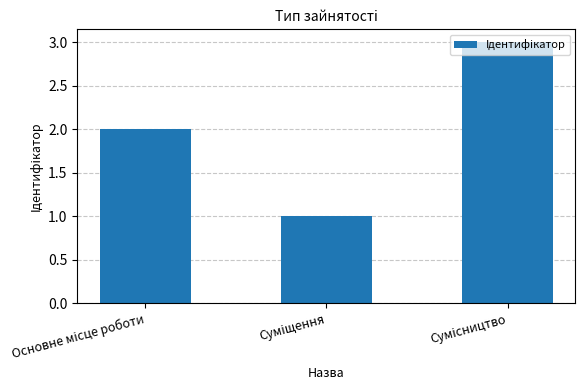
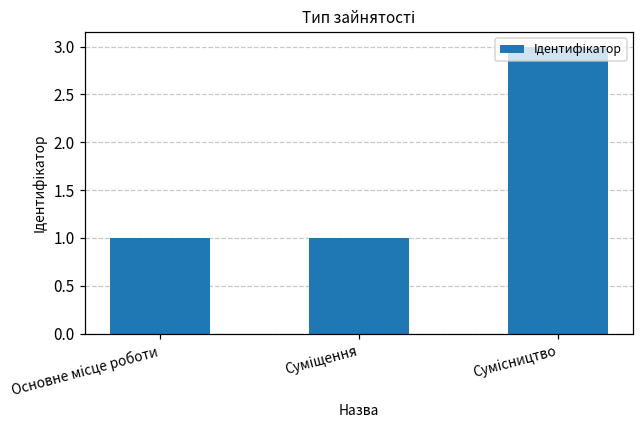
Основне місце роботи: 2 -> 1
